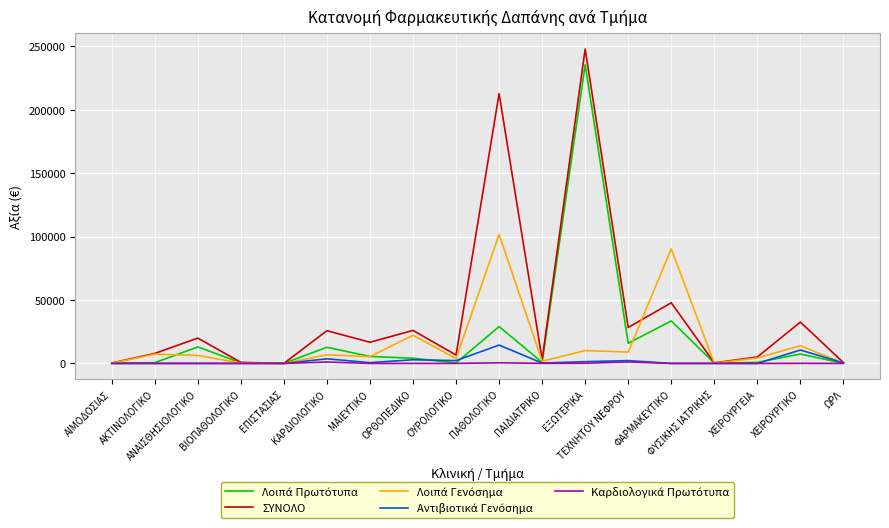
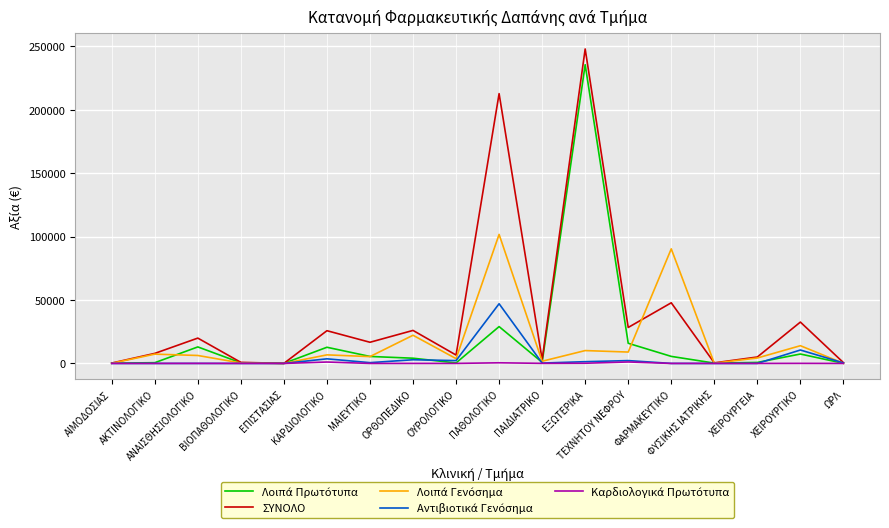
Αντιβιοτικά Γενόσημα, ΠΑΘΟΛΟΓΙΚΟ: 14000 -> 47000
Λοιπά Πρωτότυπα, ΦΑΡΜΑΚΕΥΤΙΚΟ: 33000 -> 6000
